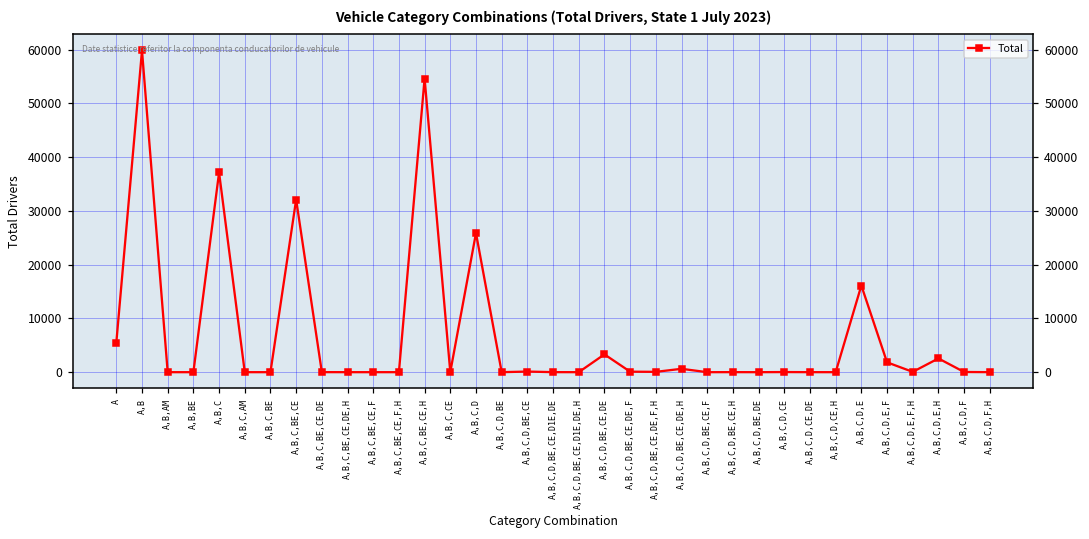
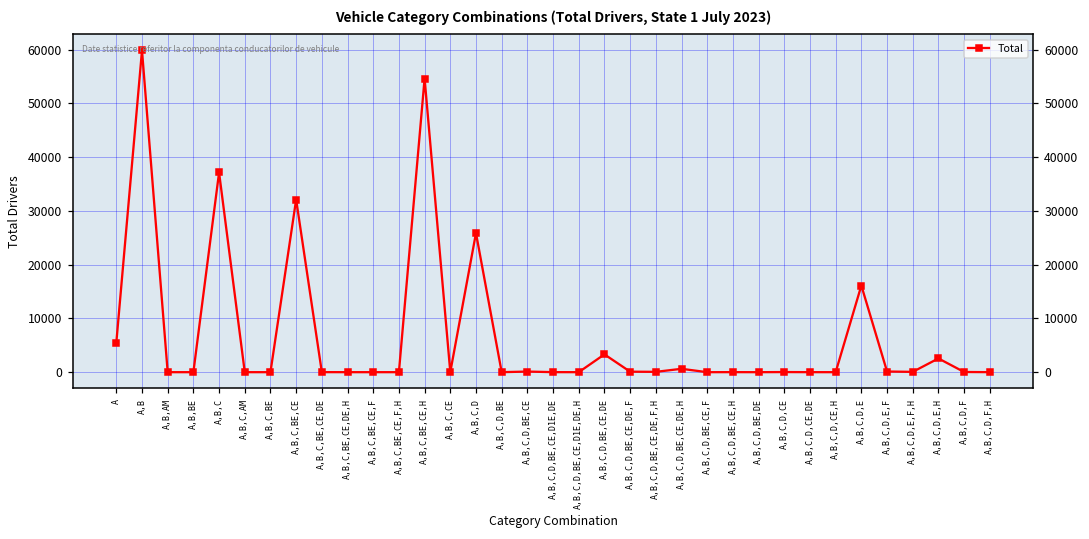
A,B,C,D,E,F: 2000 -> 0
